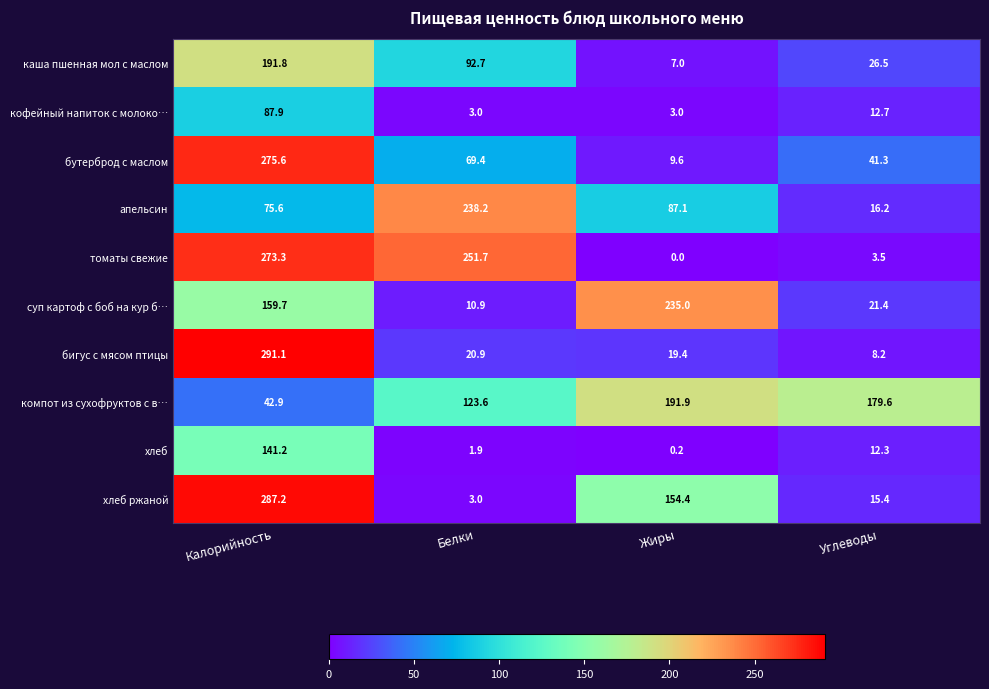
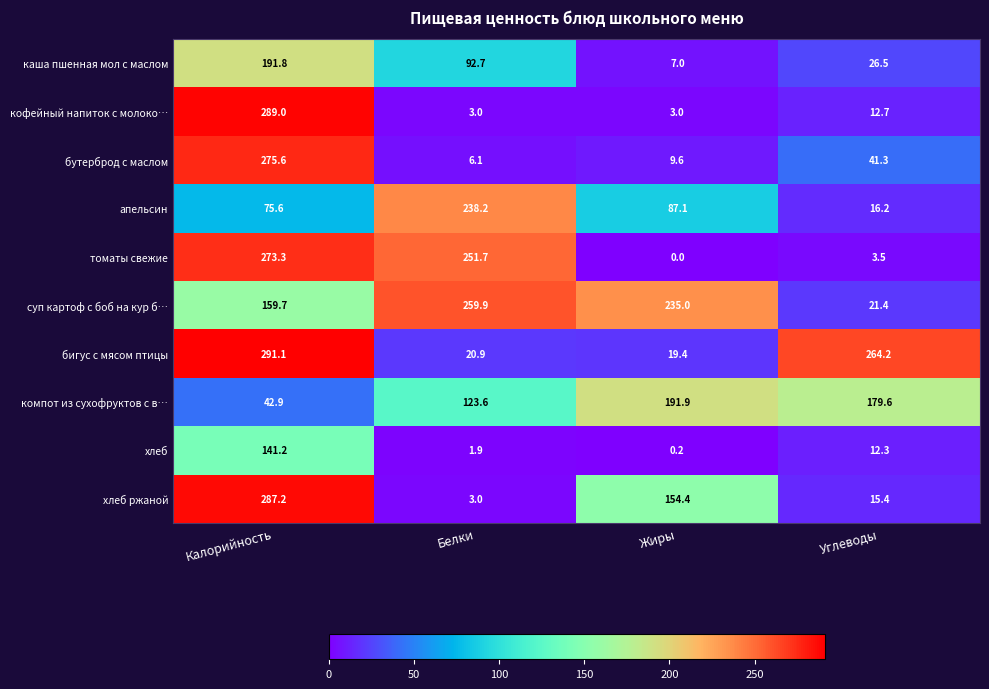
кофейный напиток с молоко…, Калорийность: 87.9 -> 289.0
бутерброд с маслом, Белки: 69.4 -> 6.1
суп картоф с боб на кур б…, Белки: 10.9 -> 259.9
бигус с мясом птицы, Углеводы: 8.2 -> 264.2
